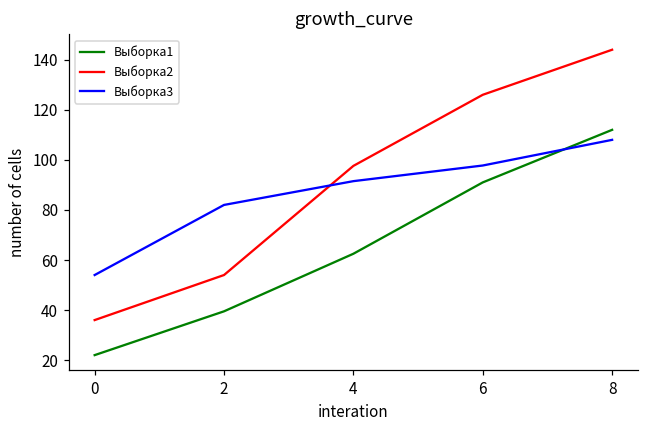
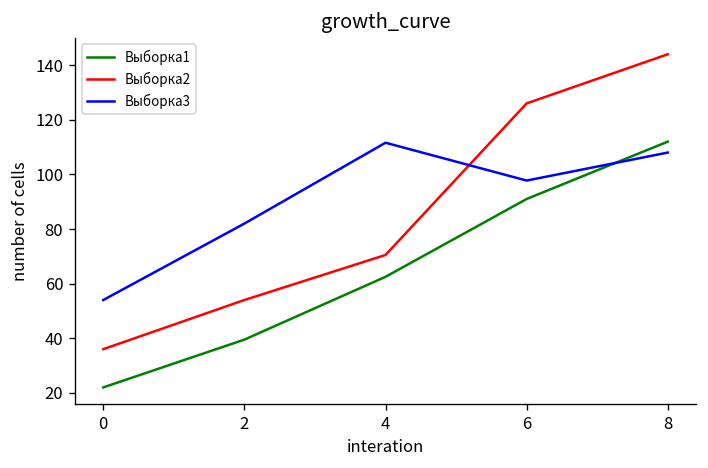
Выборка2, 4: 98 -> 71
Выборка3, 4: 92 -> 112
